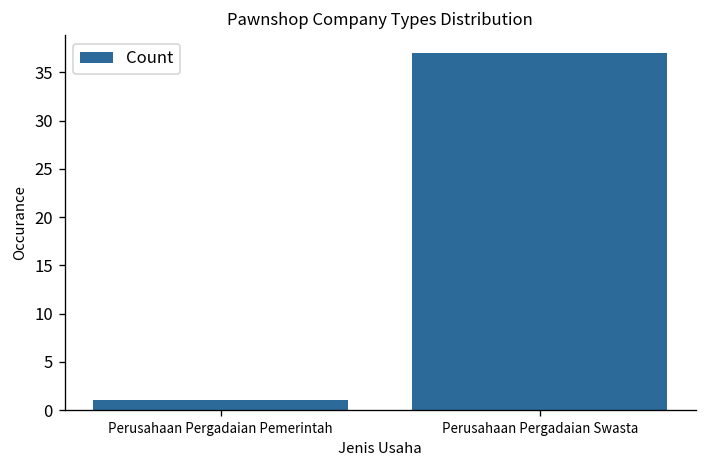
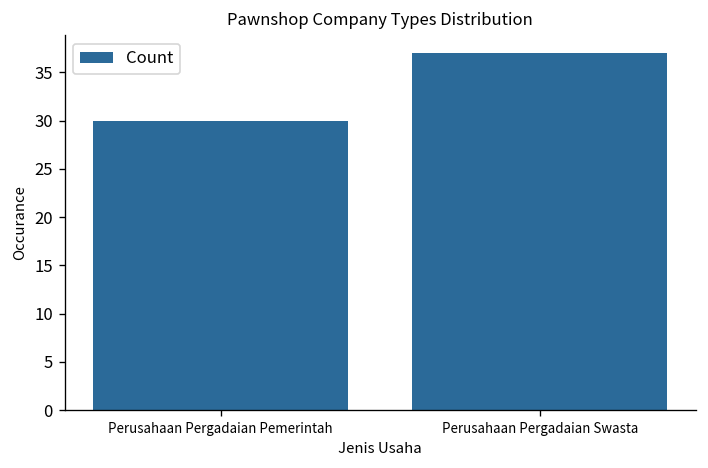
Perusahaan Pergadaian Pemerintah: 1 -> 30
